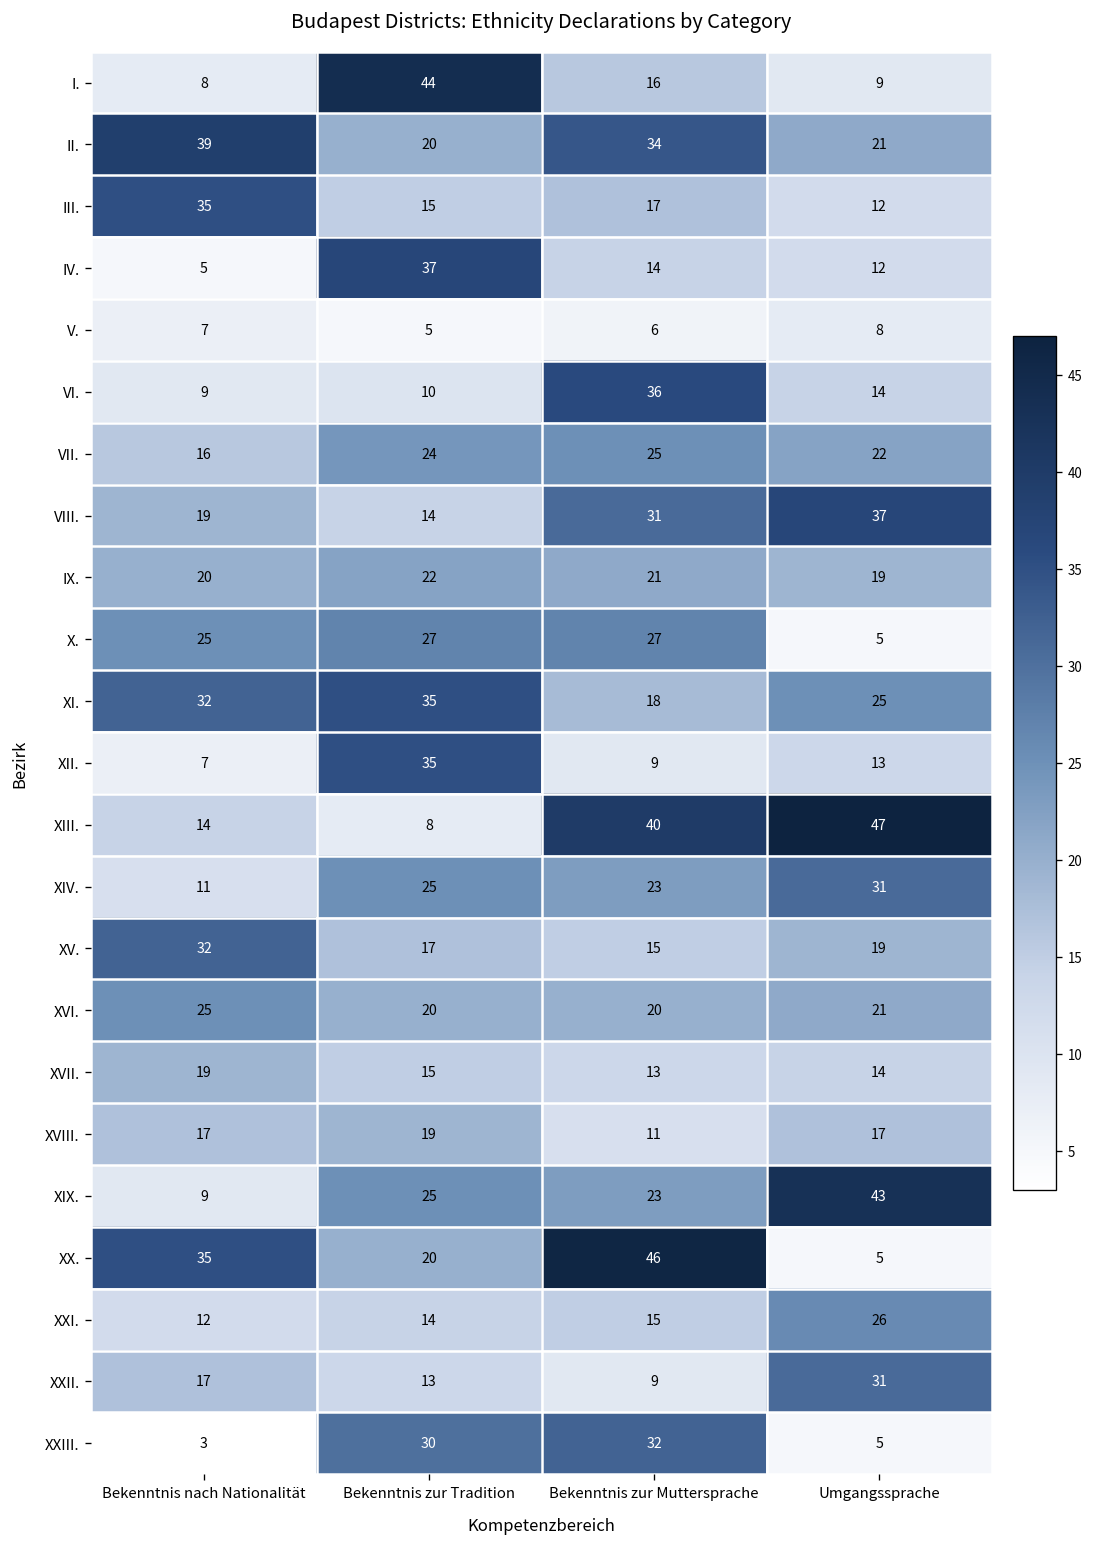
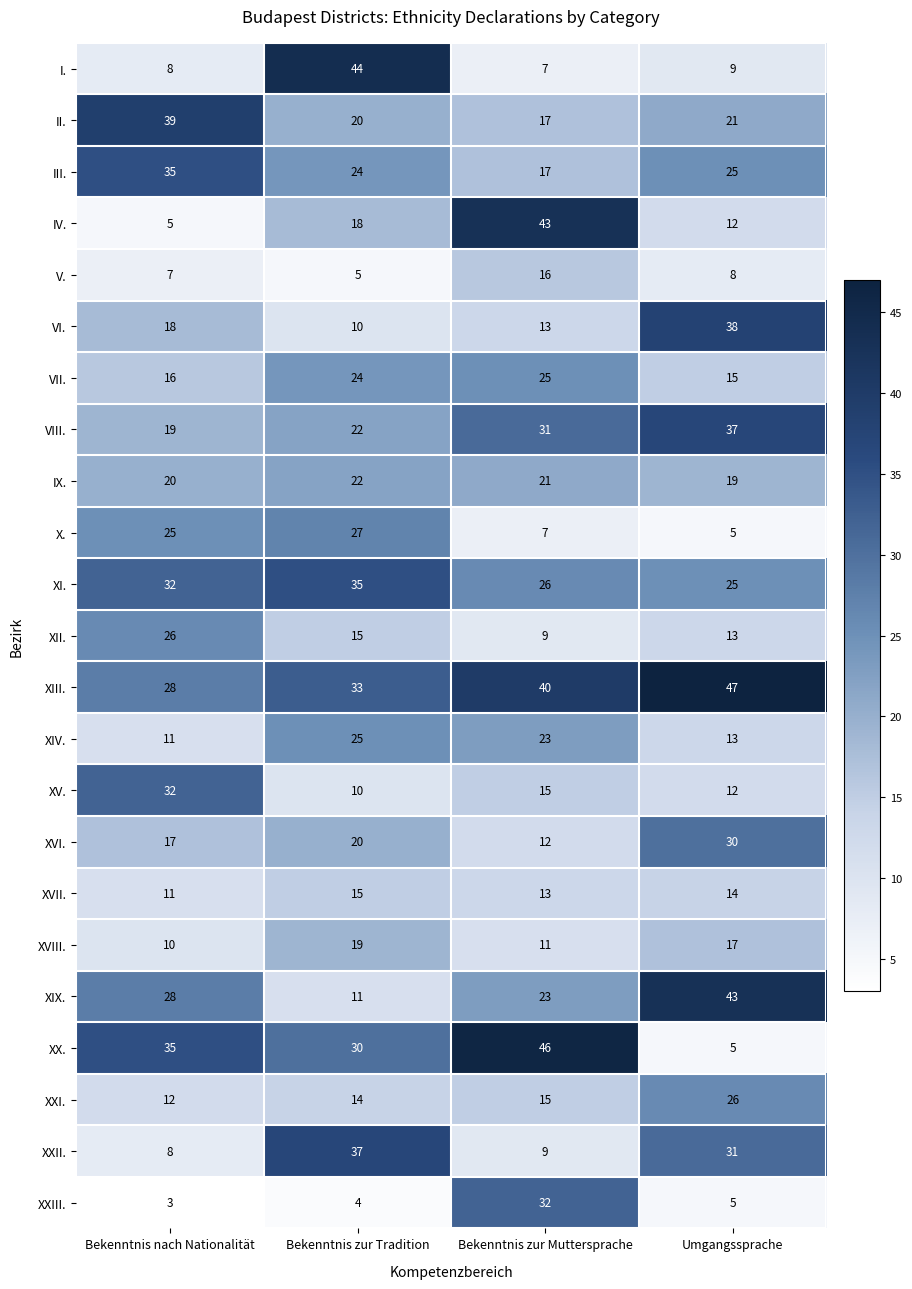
I., Bekenntnis zur Muttersprache: 16 -> 7
II., Bekenntnis zur Muttersprache: 34 -> 17
III., Bekenntnis zur Tradition: 15 -> 24
III., Umgangssprache: 12 -> 25
IV., Bekenntnis zur Tradition: 37 -> 18
IV., Bekenntnis zur Muttersprache: 14 -> 43
V., Bekenntnis zur Muttersprache: 6 -> 16
VI., Bekenntnis nach Nationalität: 9 -> 18
VI., Bekenntnis zur Muttersprache: 36 -> 13
VI., Umgangssprache: 14 -> 38
VII., Umgangssprache: 22 -> 15
VIII., Bekenntnis zur Tradition: 14 -> 22
X., Bekenntnis zur Muttersprache: 27 -> 7
XI., Bekenntnis zur Muttersprache: 18 -> 26
XII., Bekenntnis nach Nationalität: 7 -> 26
XII., Bekenntnis zur Tradition: 35 -> 15
XIII., Bekenntnis nach Nationalität: 14 -> 28
XIII., Bekenntnis zur Tradition: 8 -> 33
XIV., Umgangssprache: 31 -> 13
XV., Bekenntnis zur Tradition: 17 -> 10
XV., Umgangssprache: 19 -> 12
XVI., Bekenntnis nach Nationalität: 25 -> 17
XVI., Bekenntnis zur Muttersprache: 20 -> 12
XVI., Umgangssprache: 21 -> 30
XVII., Bekenntnis nach Nationalität: 19 -> 11
XVIII., Bekenntnis nach Nationalität: 17 -> 10
XIX., Bekenntnis nach Nationalität: 9 -> 28
XIX., Bekenntnis zur Tradition: 25 -> 11
XX., Bekenntnis zur Tradition: 20 -> 30
XXII., Bekenntnis nach Nationalität: 17 -> 8
XXII., Bekenntnis zur Tradition: 13 -> 37
XXIII., Bekenntnis zur Tradition: 30 -> 4
